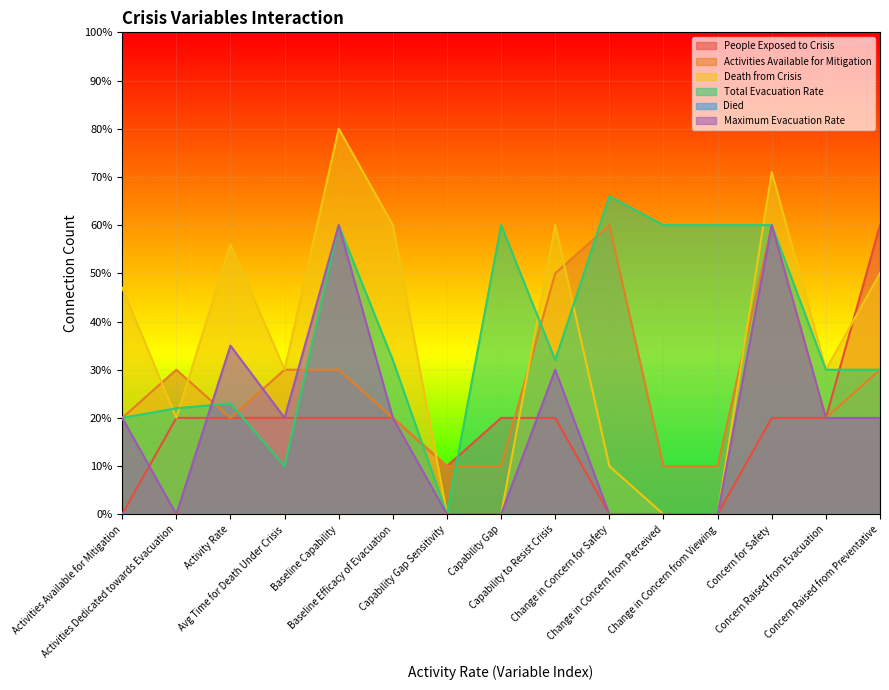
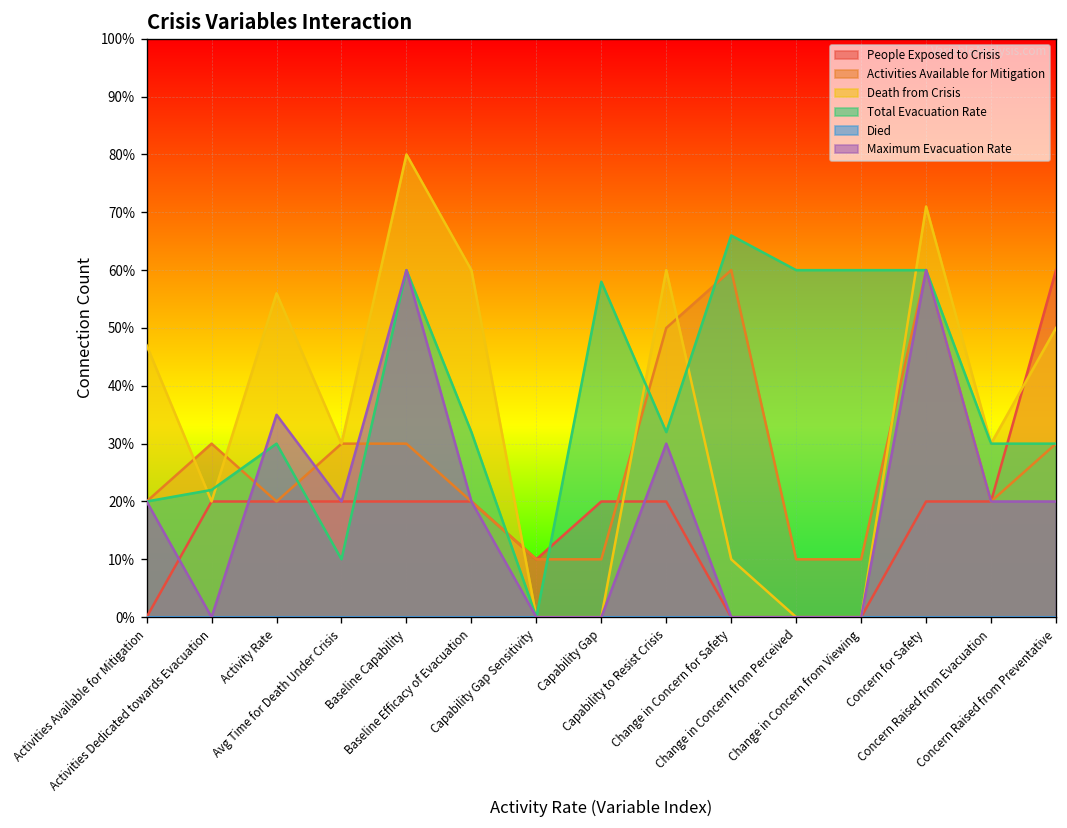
Total Evacuation Rate, Activity Rate: 23% -> 30%
Total Evacuation Rate, Capability Gap: 60% -> 58%
